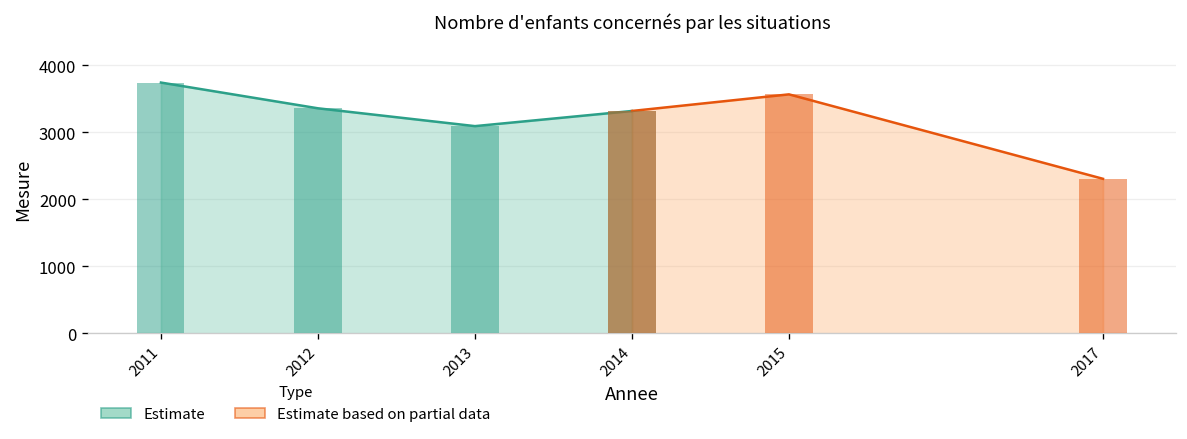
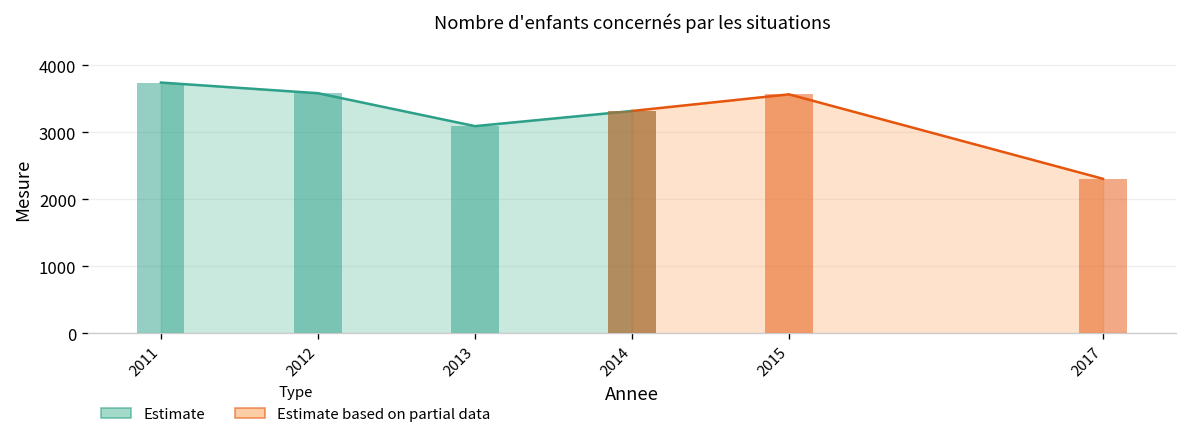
Estimate, 2012: 3400 -> 3600
